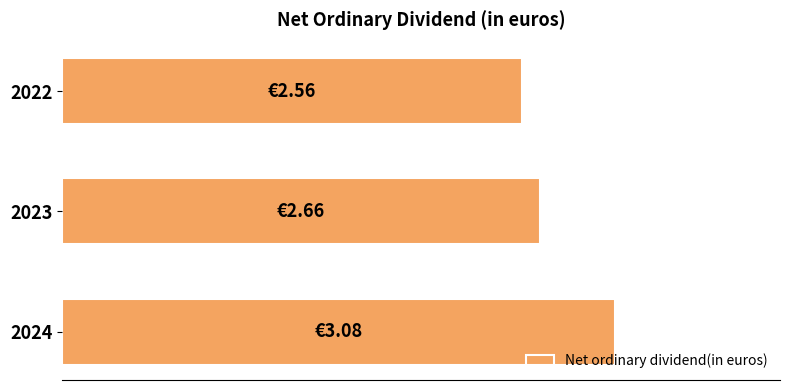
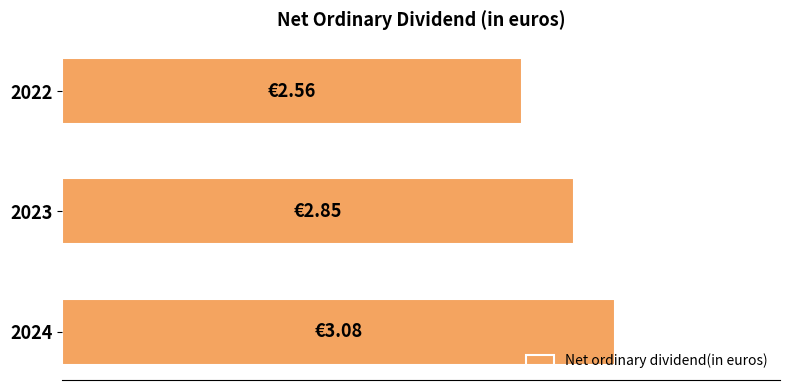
2023: €2.66 -> €2.85
